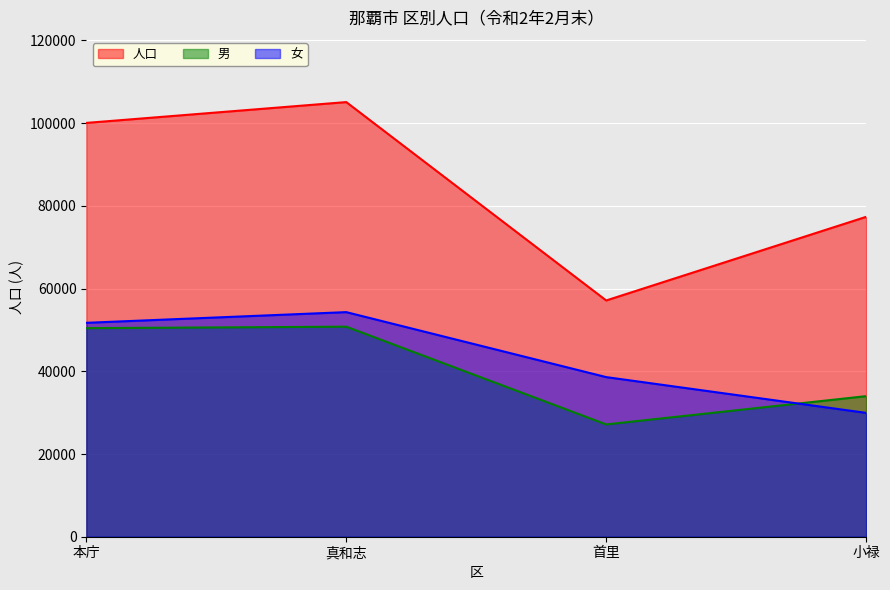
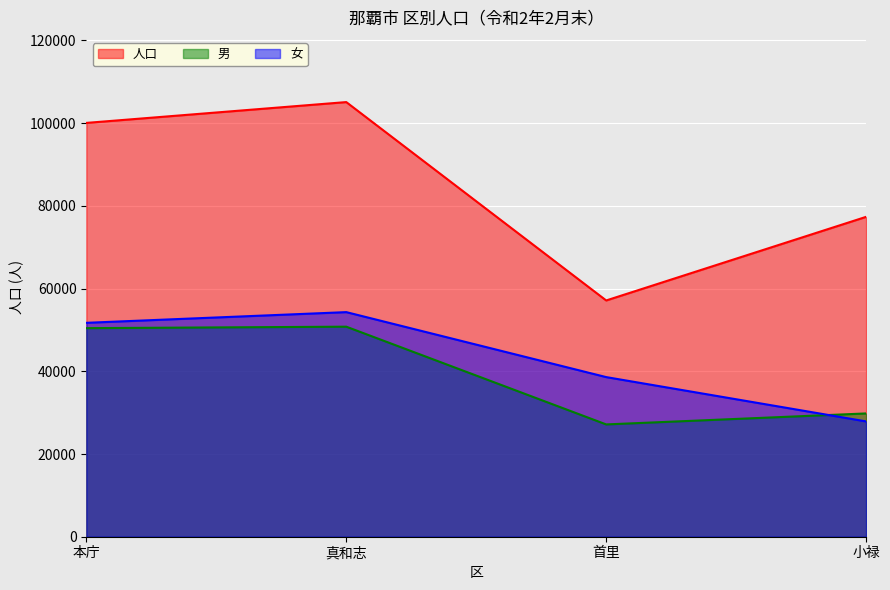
男, 小禄: 34000 -> 30000
女, 小禄: 30000 -> 28000
